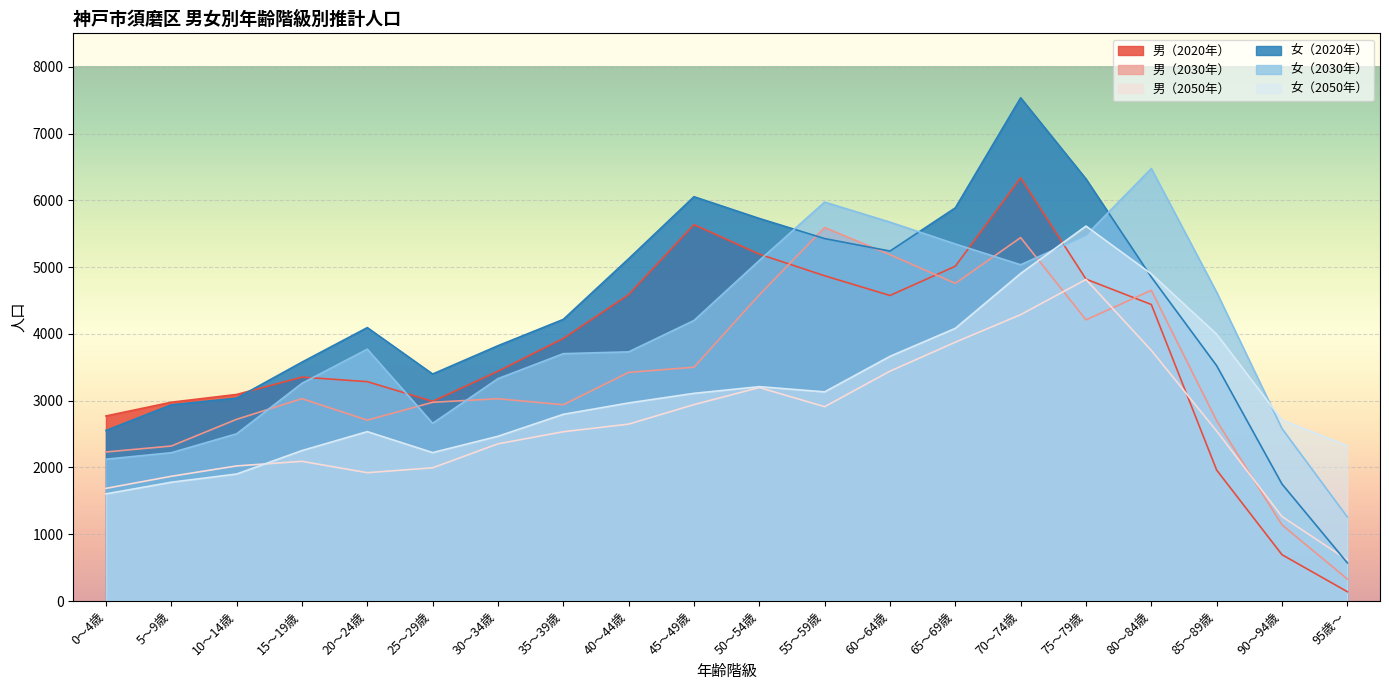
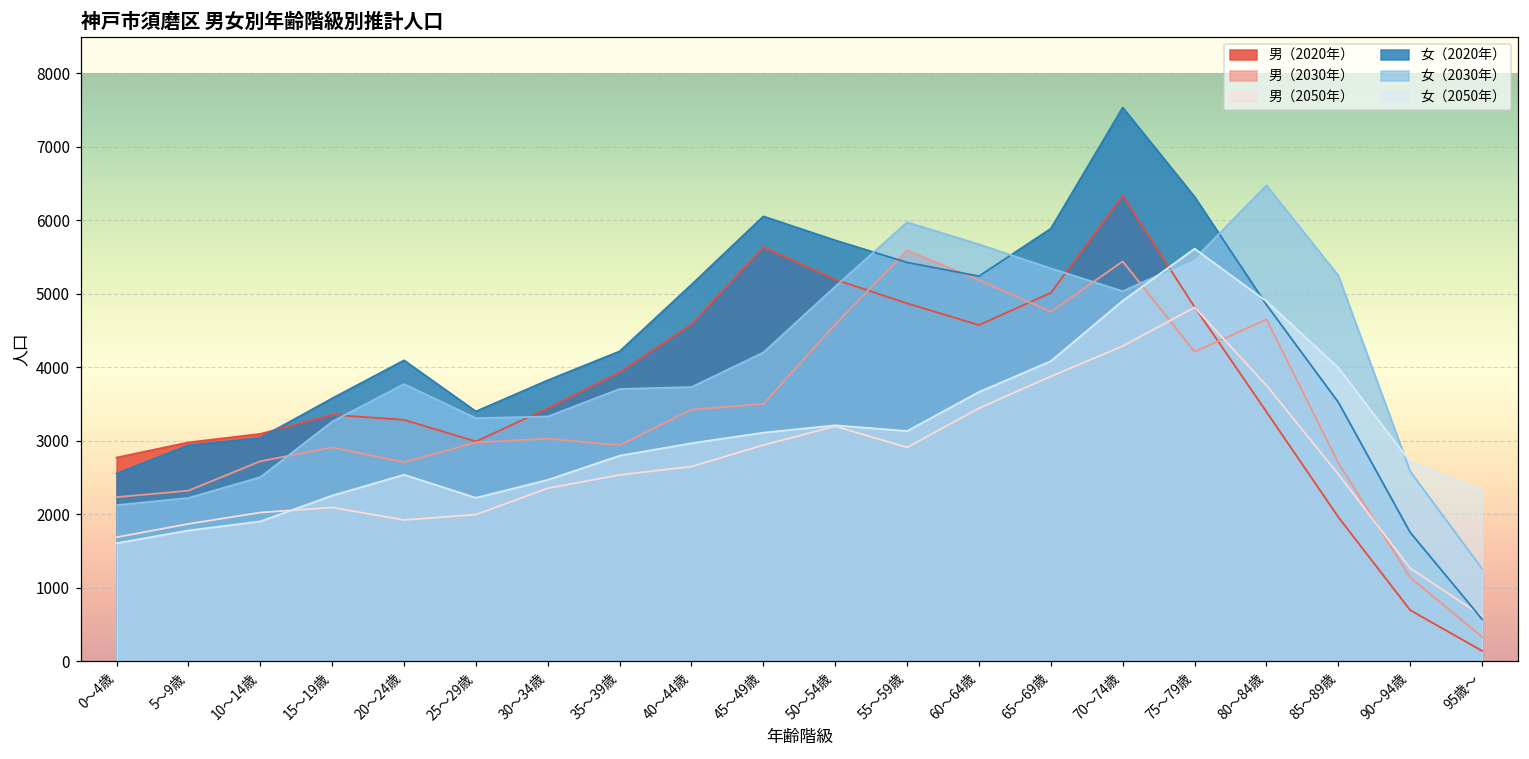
男（2030年）, 15～19歳: 3000 -> 2900
女（2030年）, 25～29歳: 2700 -> 3300
男（2020年）, 80～84歳: 4400 -> 3400
女（2030年）, 85～89歳: 4600 -> 5200
